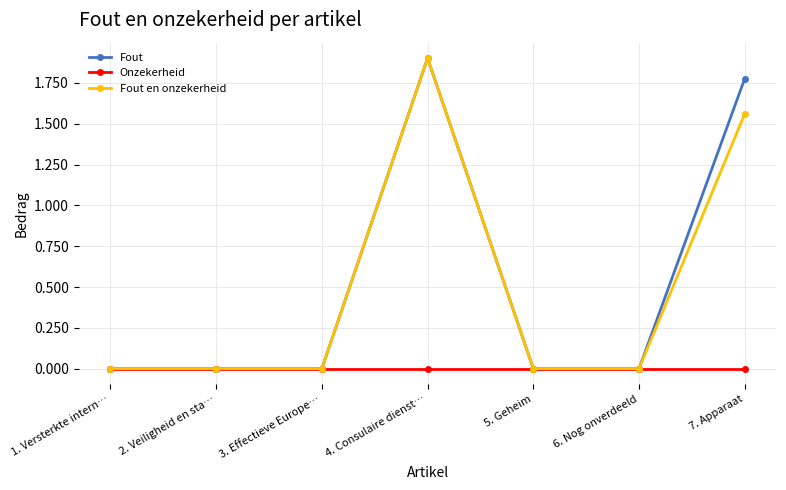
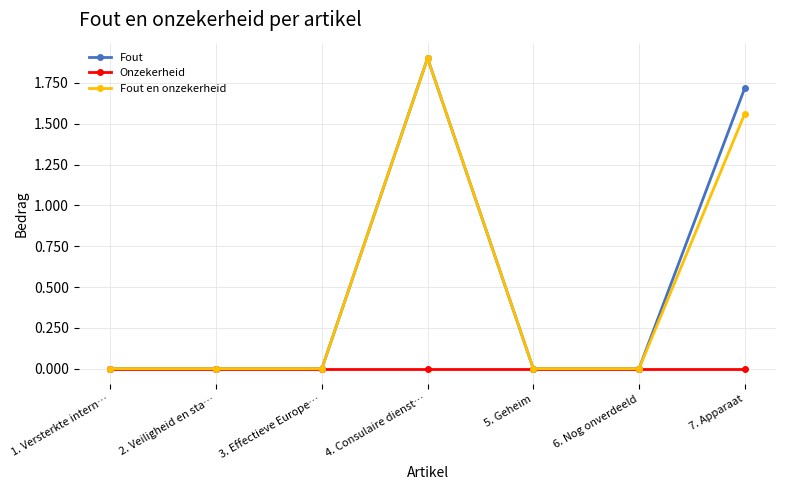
Fout, 7. Apparaat: 1.78 -> 1.72
